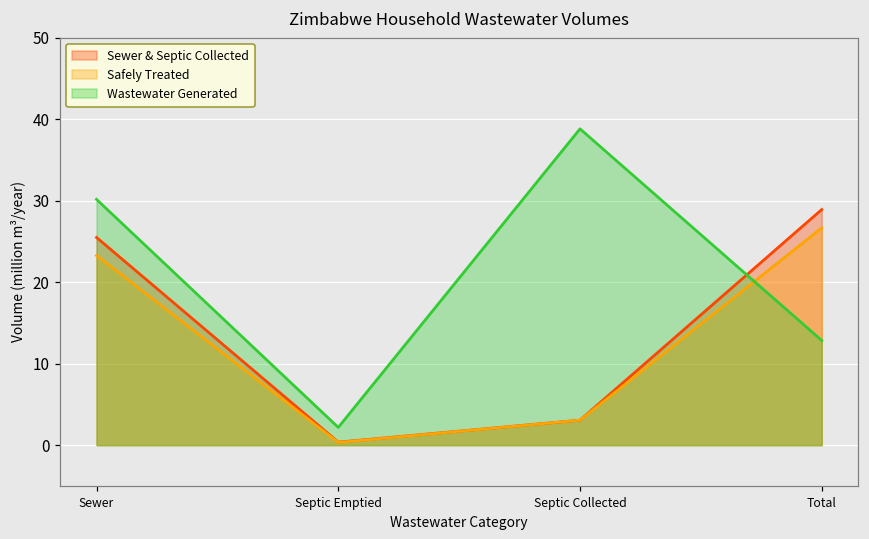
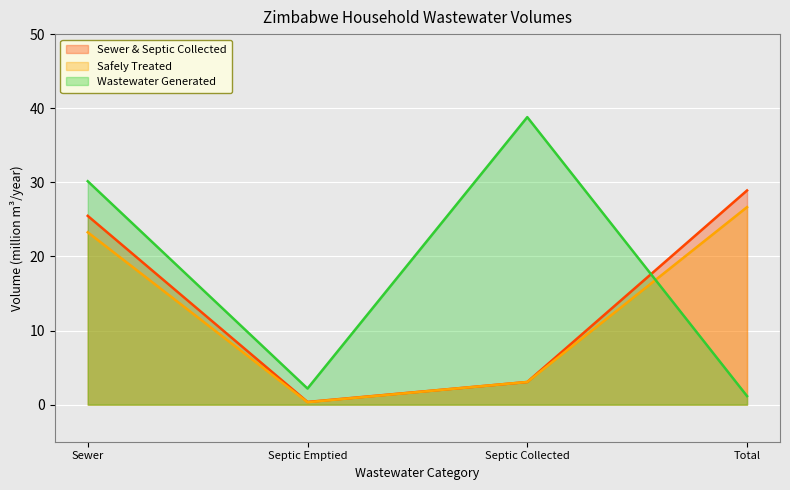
Wastewater Generated, Total: 13 -> 1
